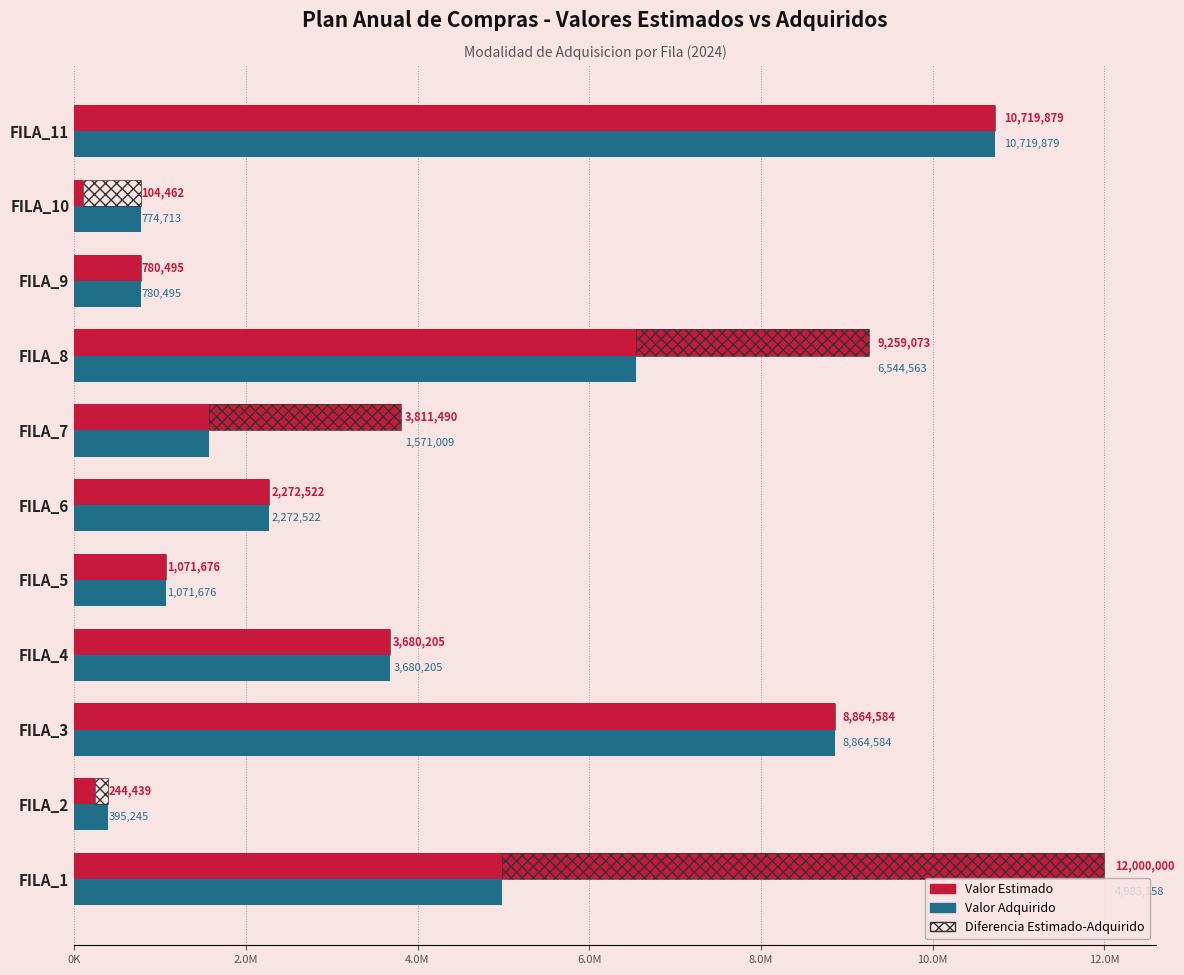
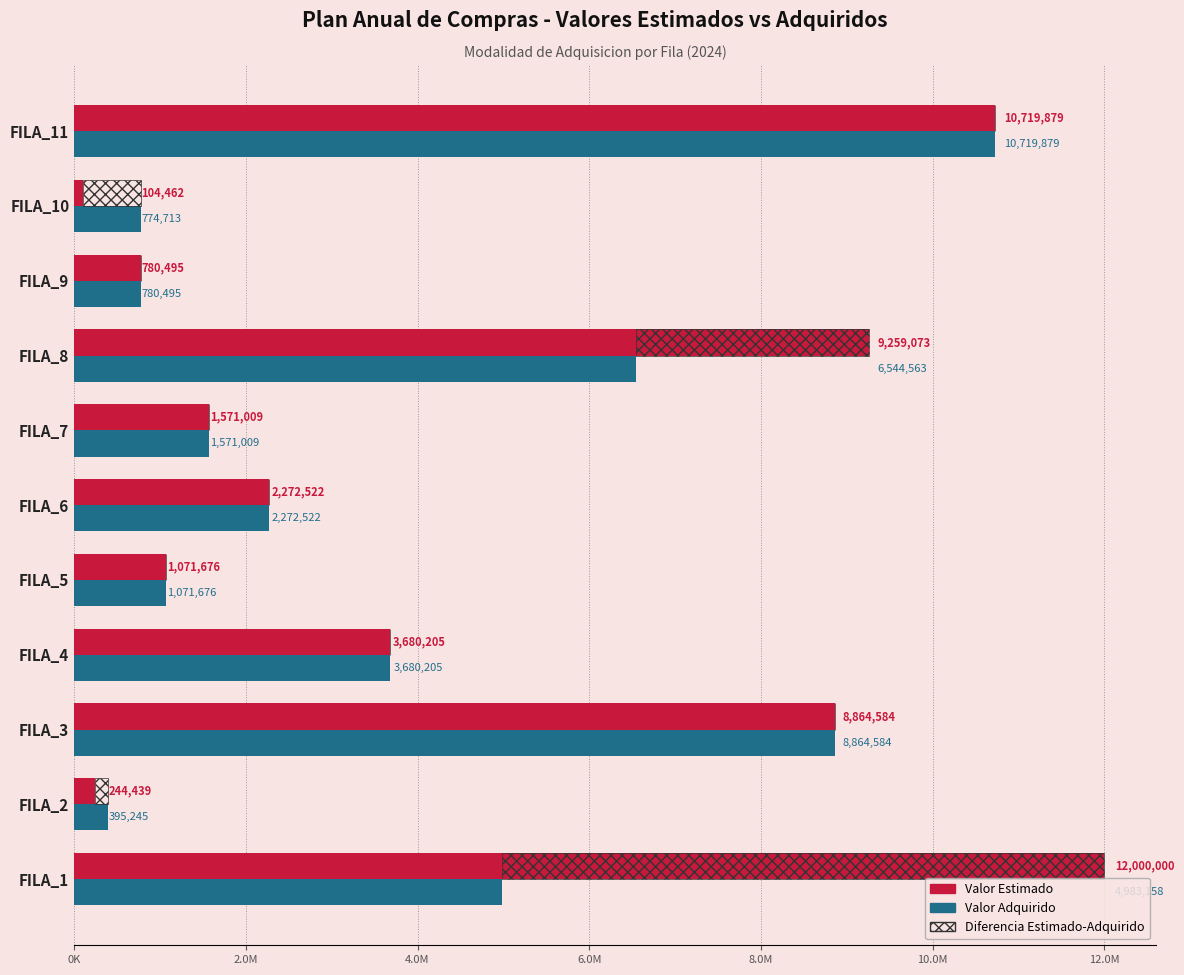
Valor Estimado, FILA_7: 3,811,490 -> 1,571,009
